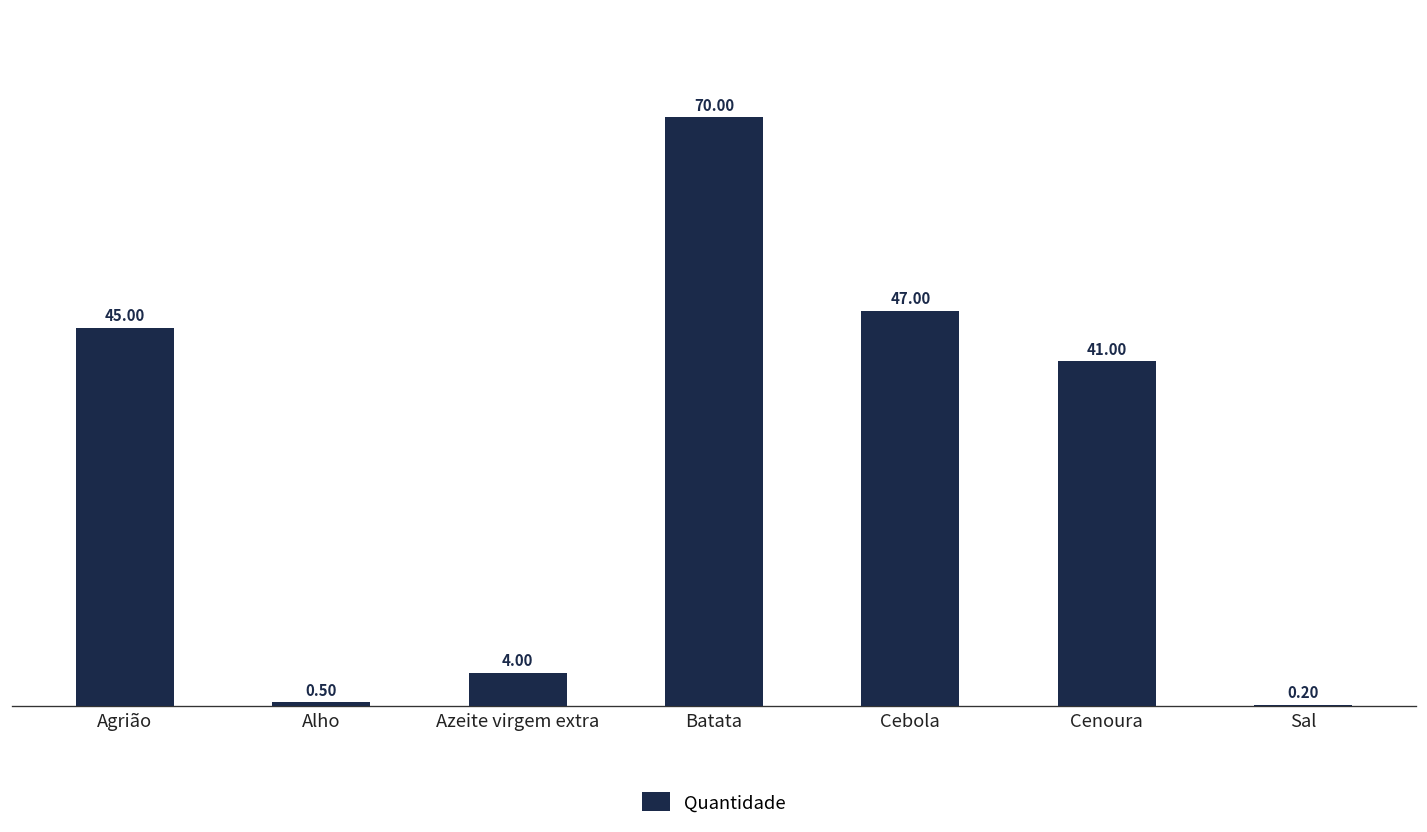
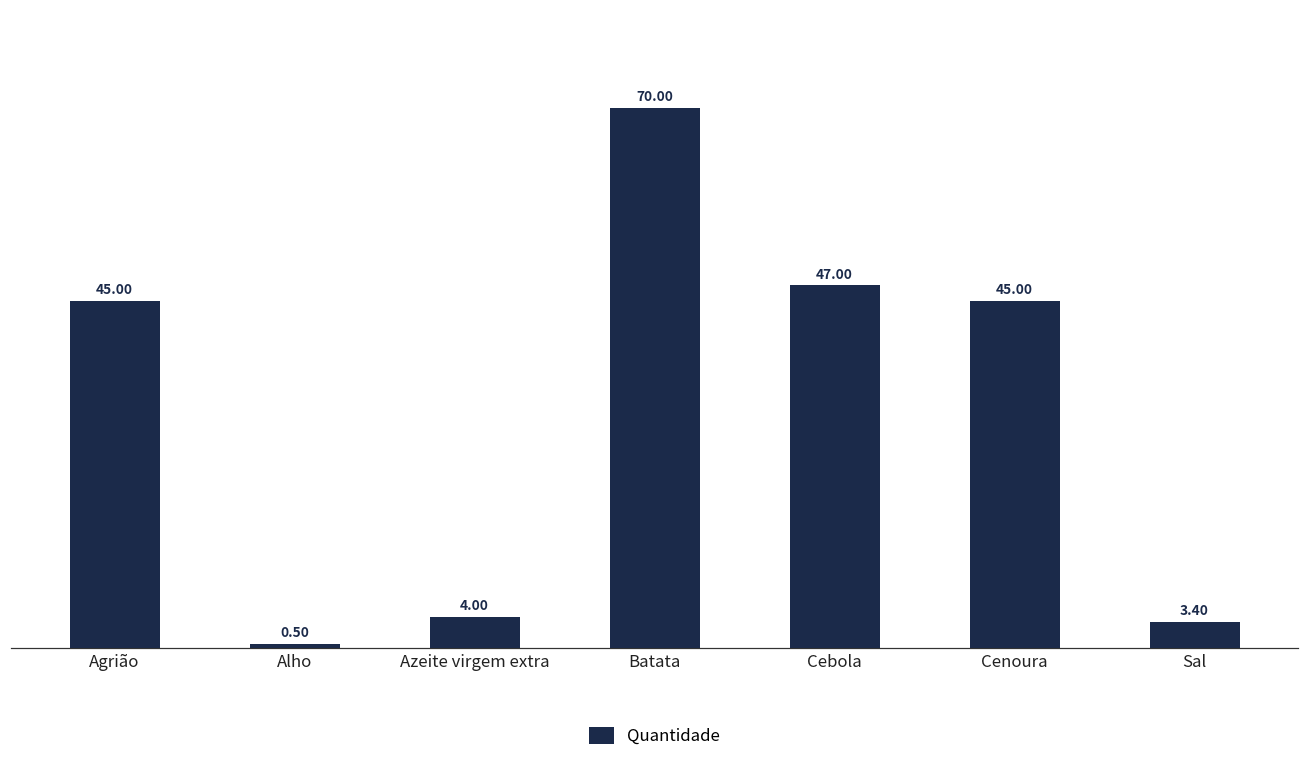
Cenoura: 41.00 -> 45.00
Sal: 0.20 -> 3.40
